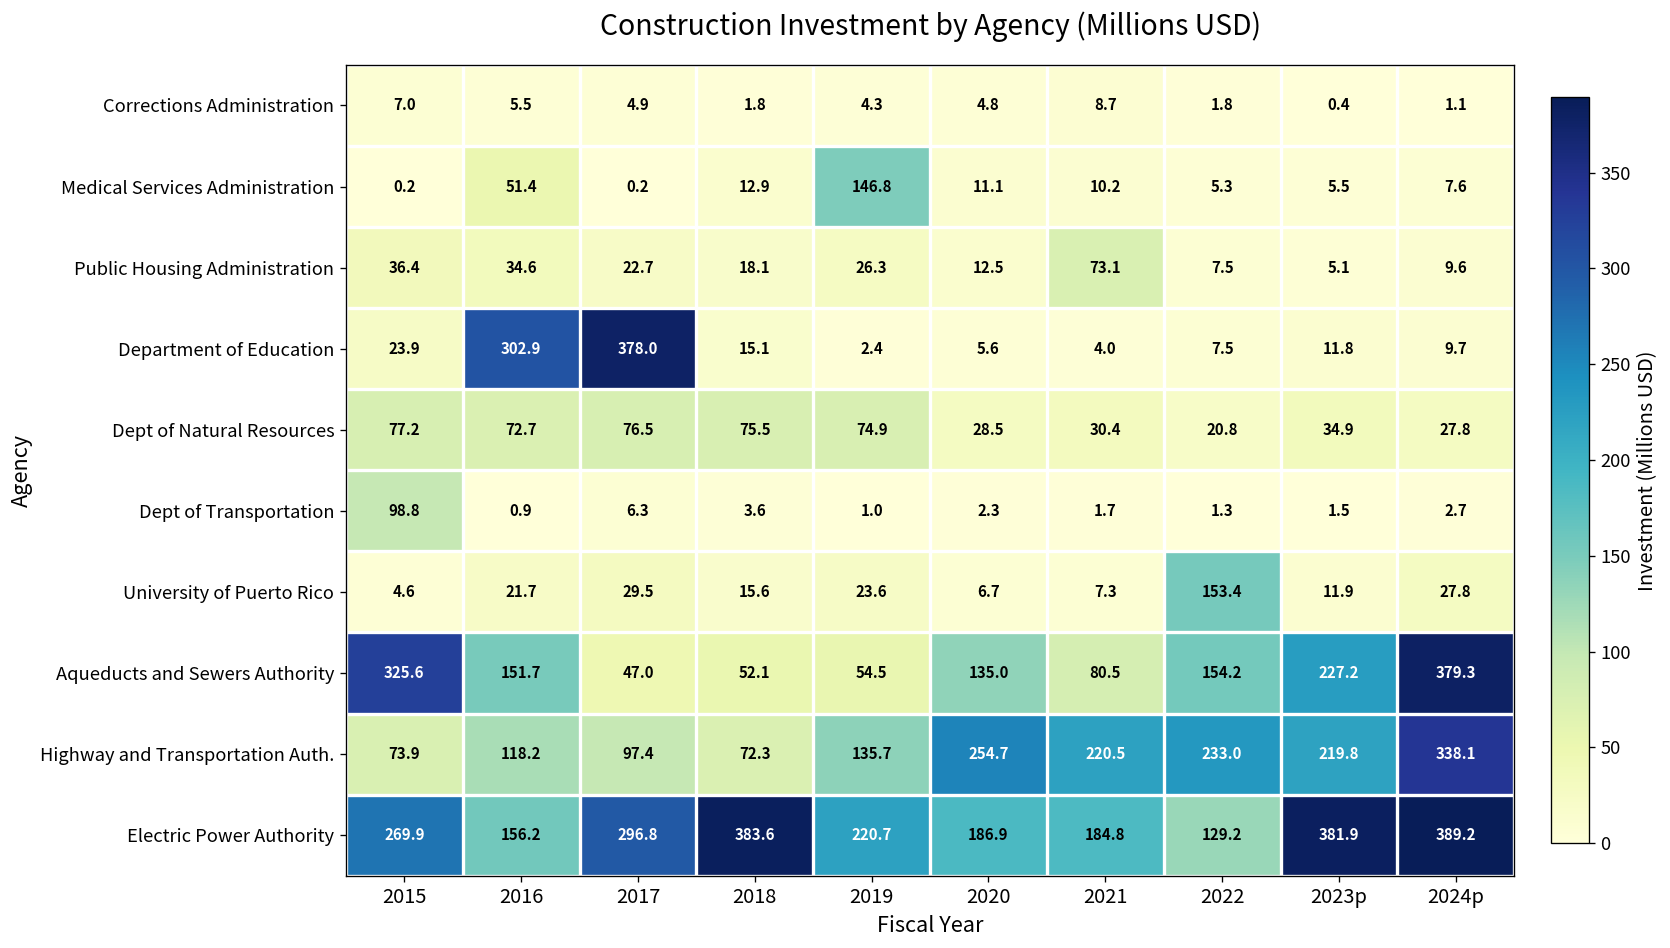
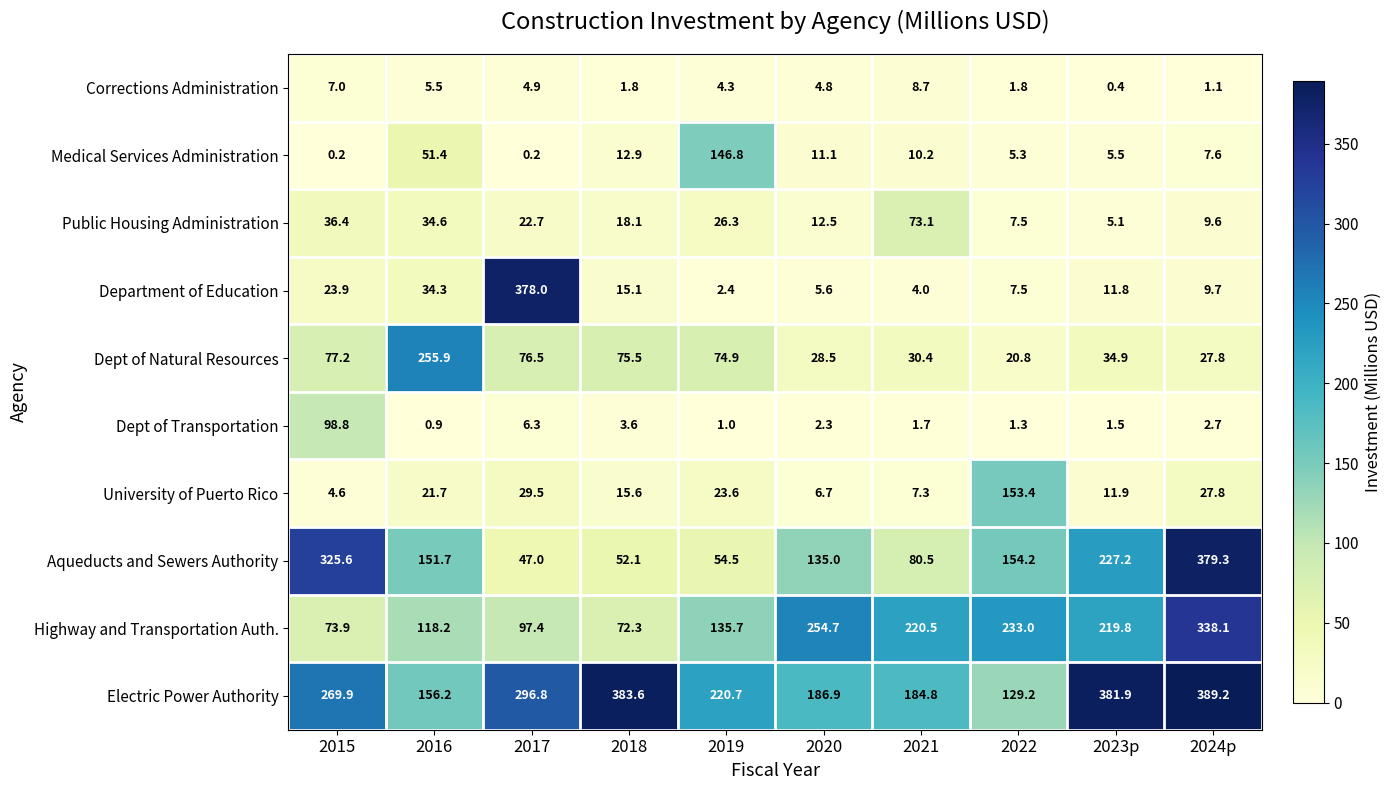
Department of Education, 2016: 302.9 -> 34.3
Dept of Natural Resources, 2016: 72.7 -> 255.9
